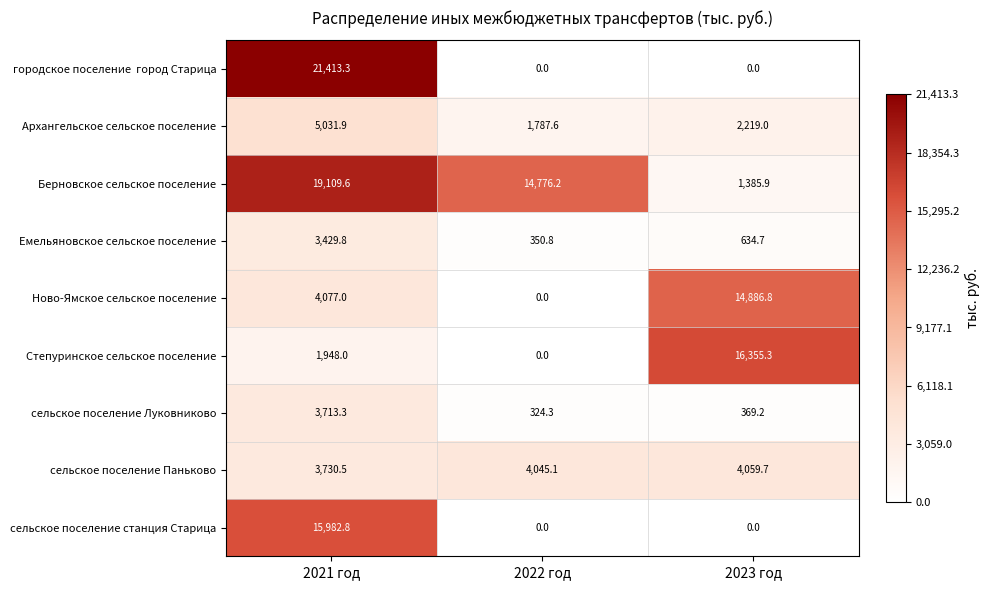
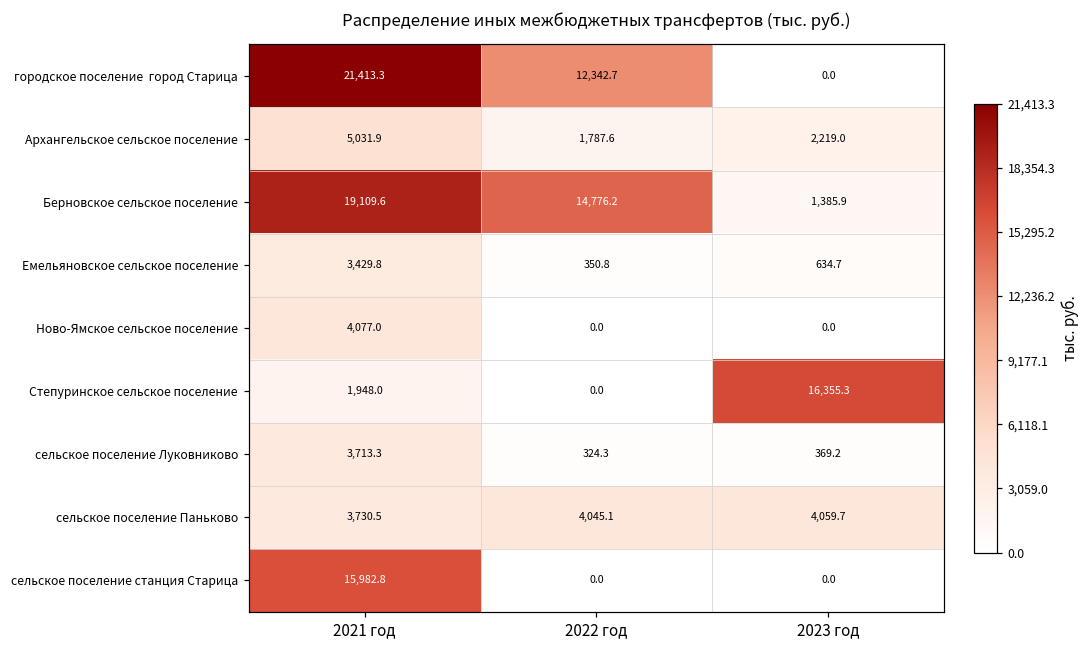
городское поселение город Старица, 2022 год: 0.0 -> 12,342.7
Ново-Ямское сельское поселение, 2023 год: 14,886.8 -> 0.0
